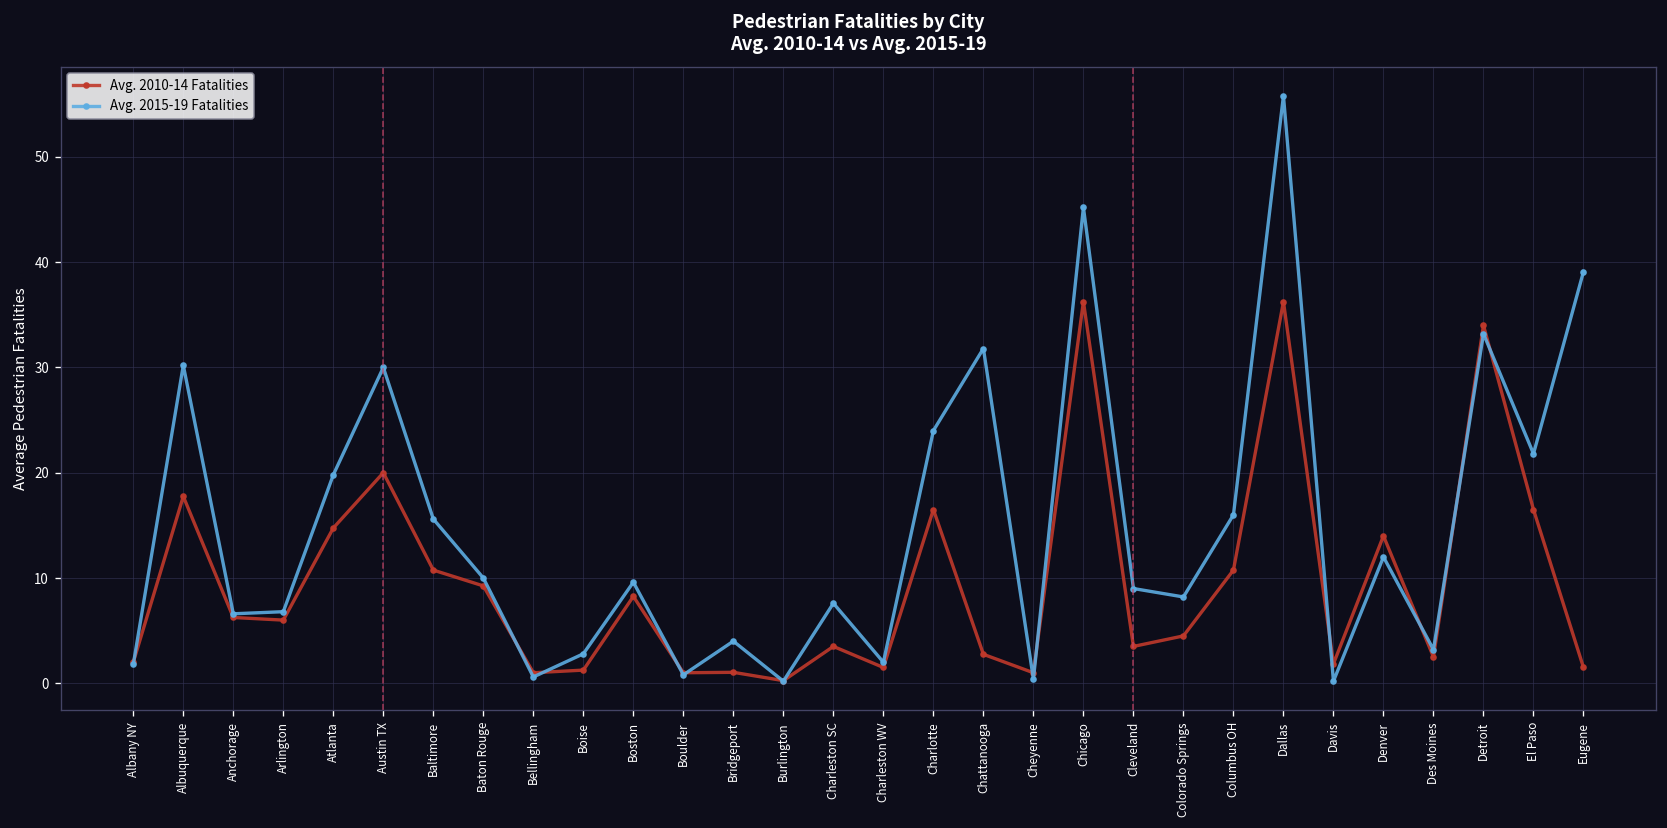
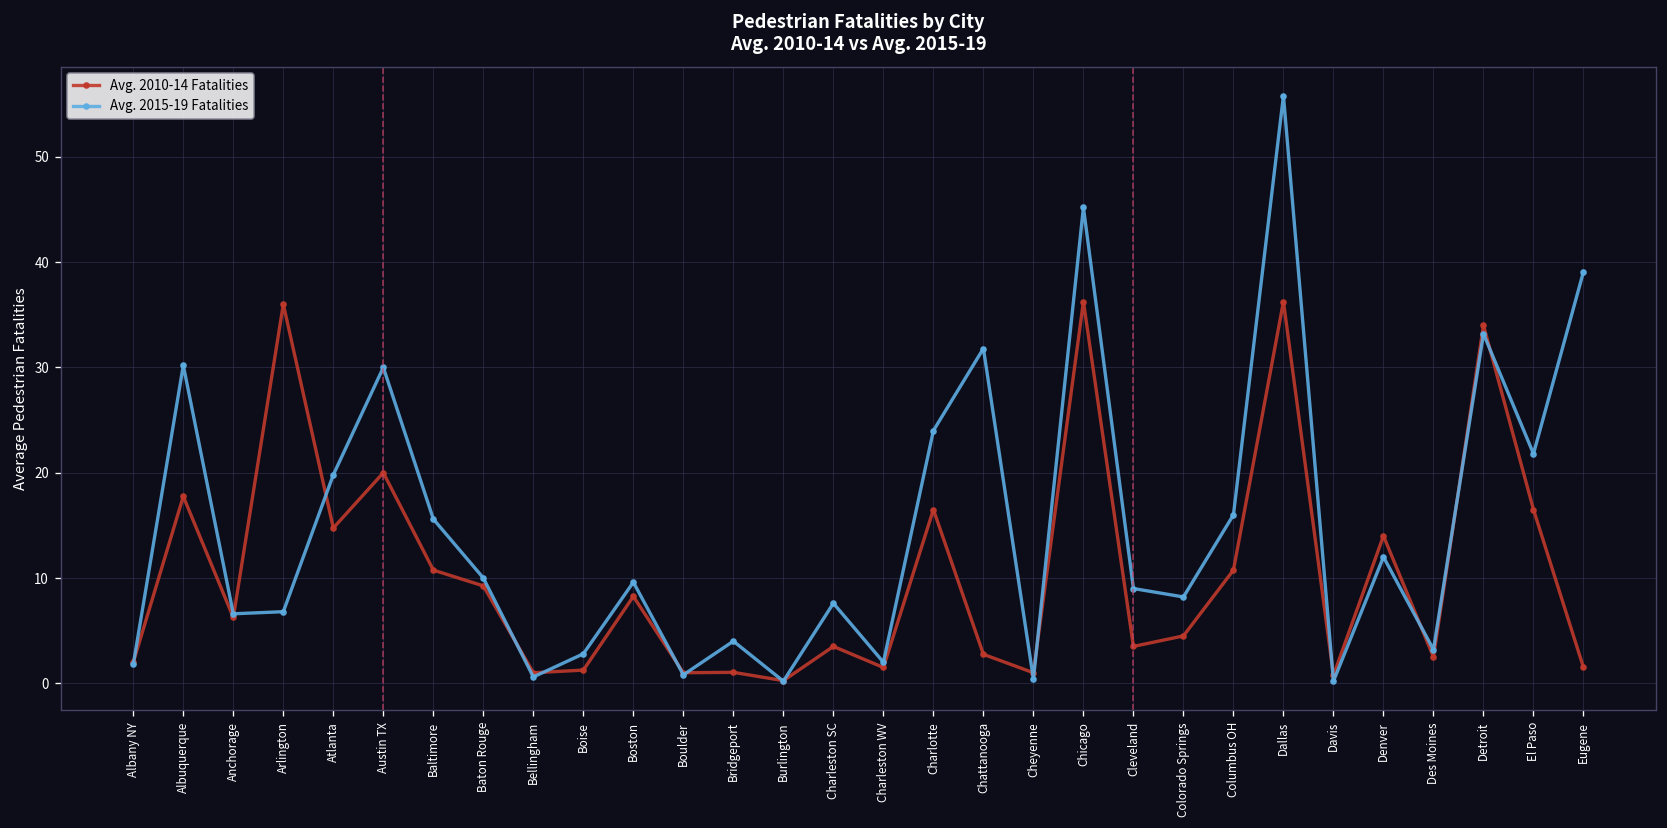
Avg. 2010-14 Fatalities, Arlington: 6 -> 36
Avg. 2010-14 Fatalities, Davis: 2 -> 1
